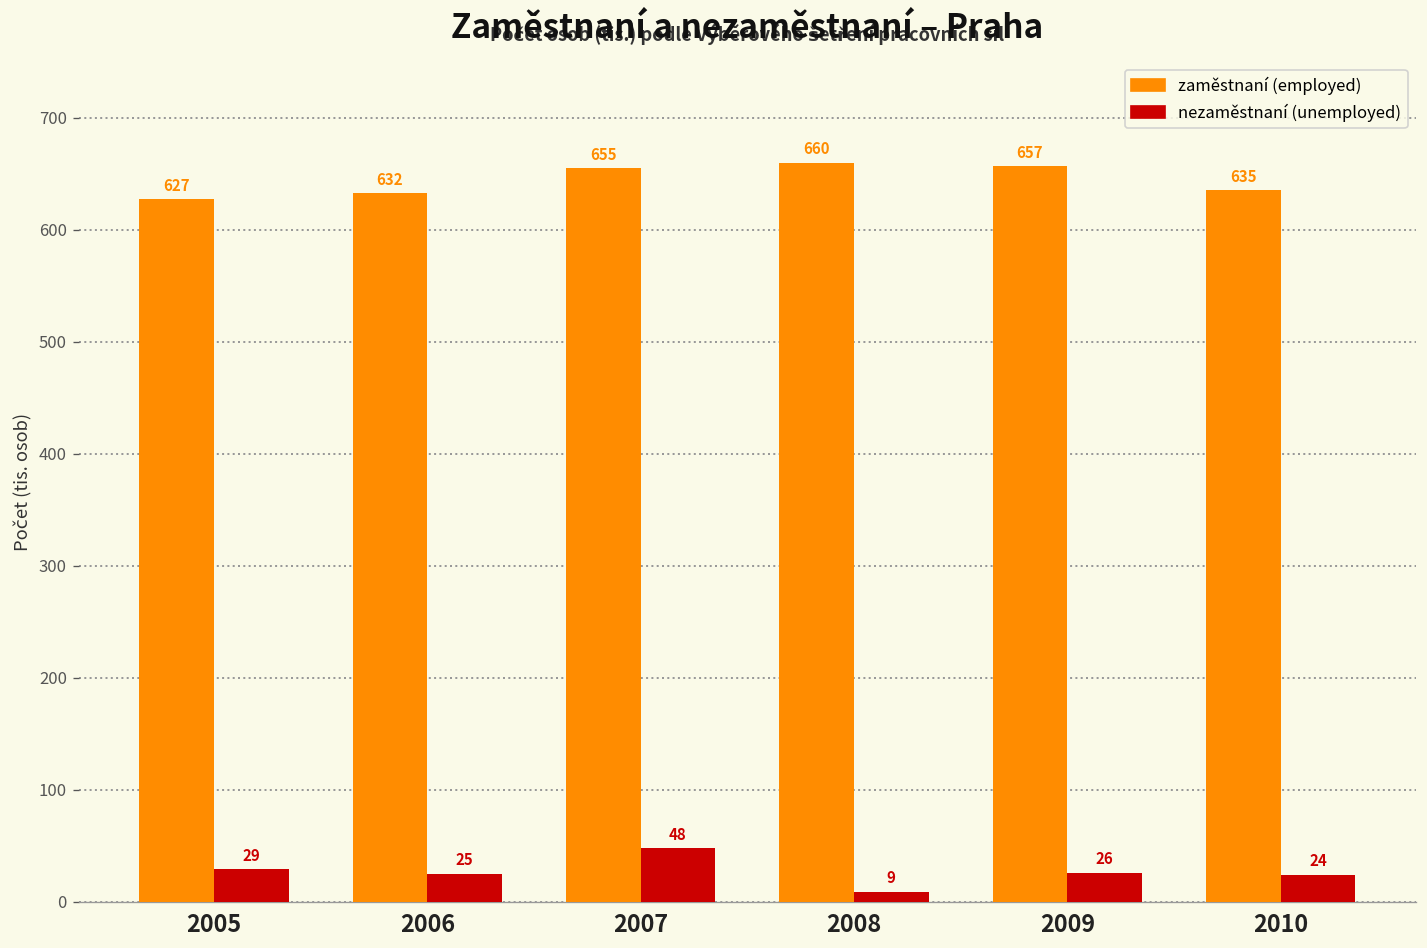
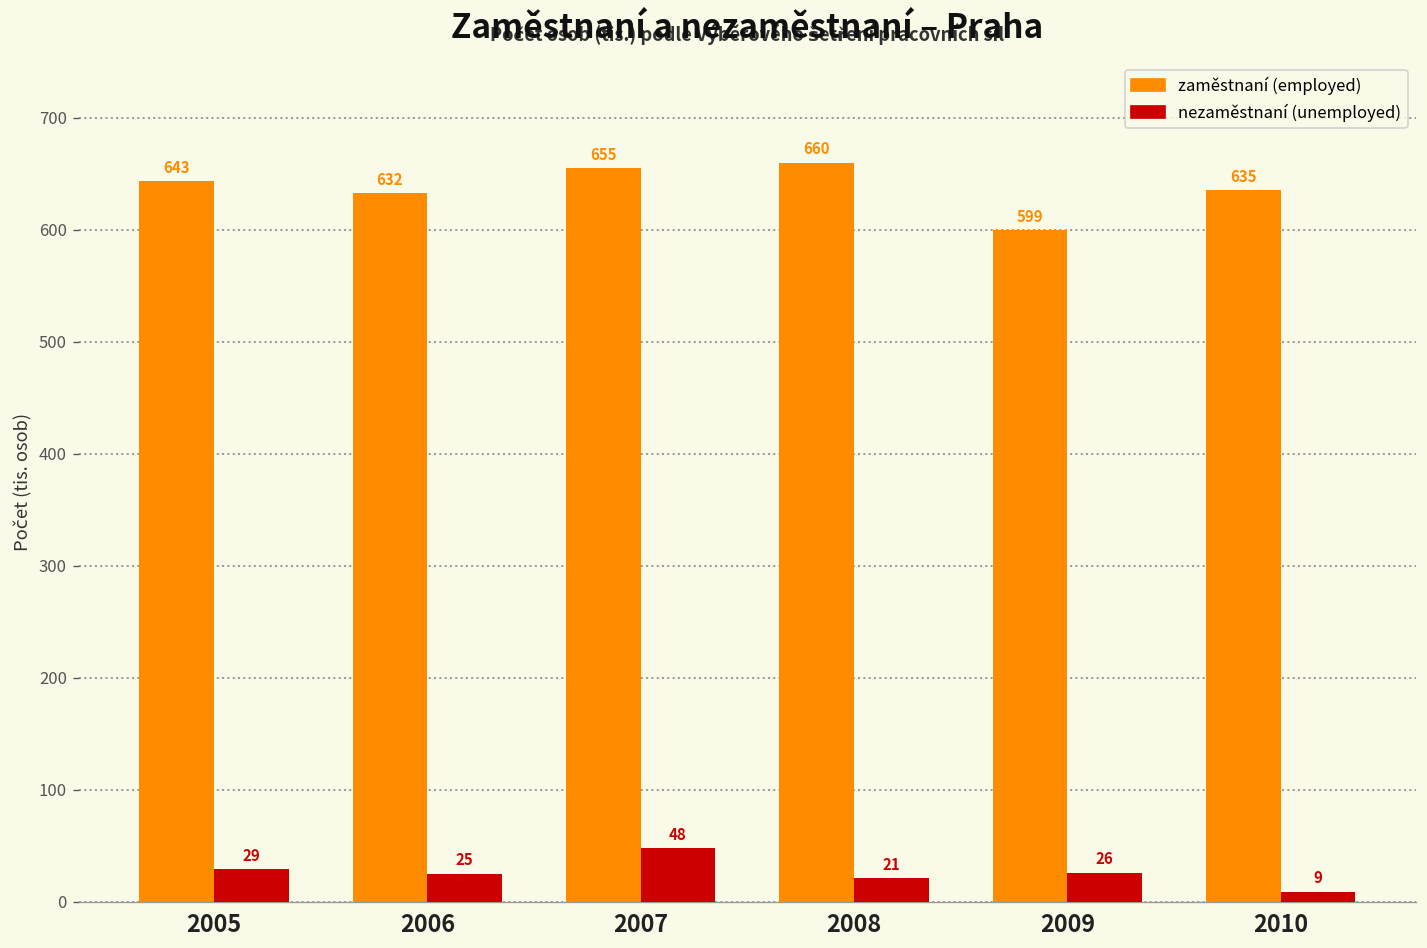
zaměstnaní (employed), 2005: 627 -> 643
nezaměstnaní (unemployed), 2008: 9 -> 21
zaměstnaní (employed), 2009: 657 -> 599
nezaměstnaní (unemployed), 2010: 24 -> 9
